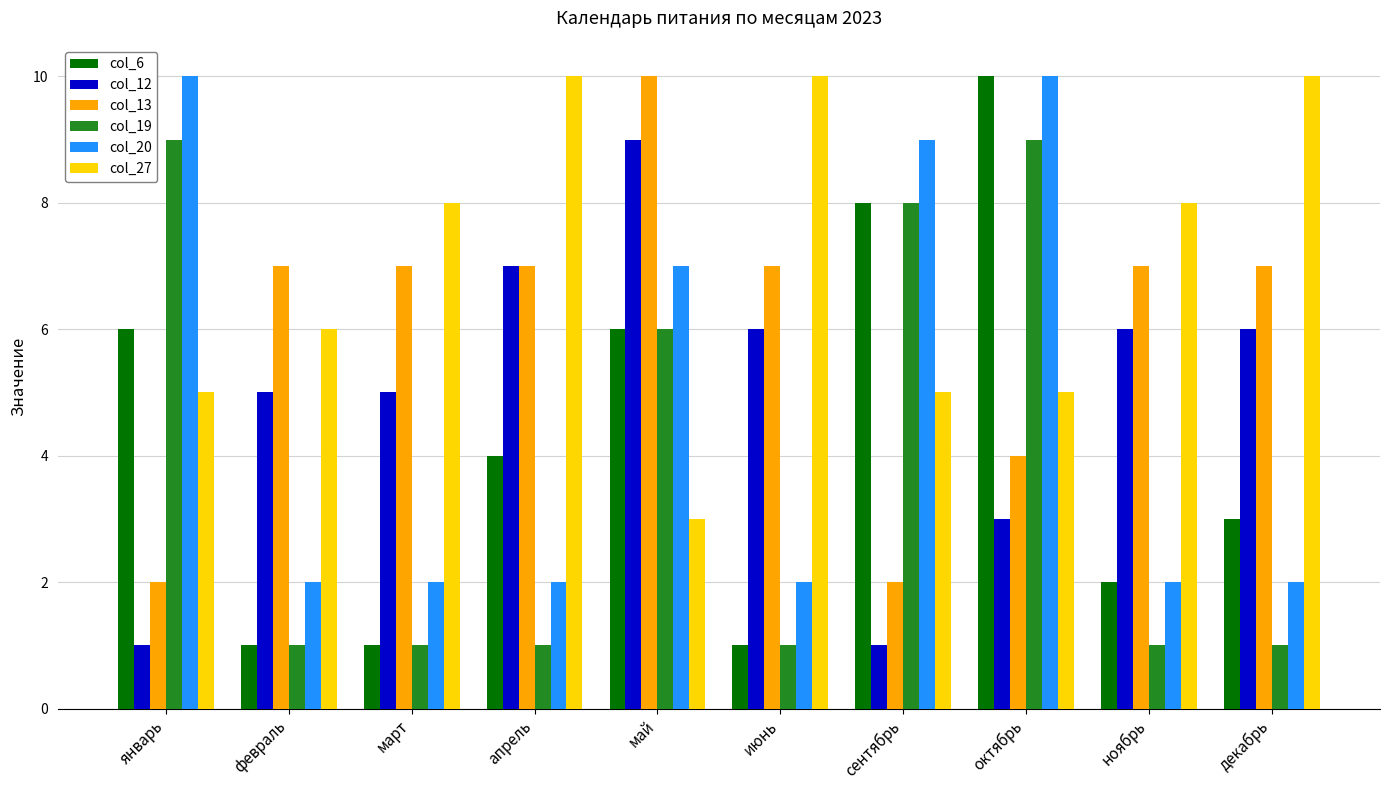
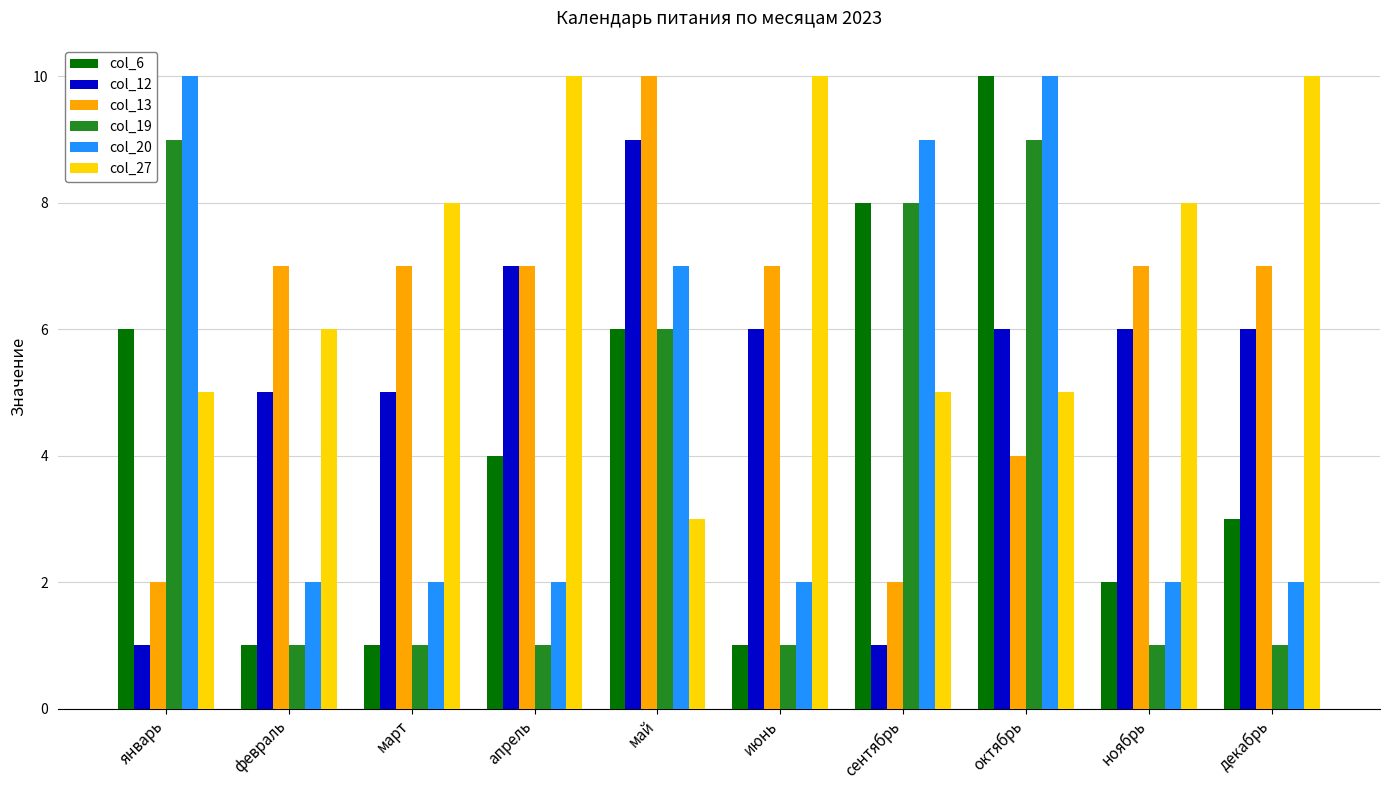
col_12, октябрь: 3 -> 6
